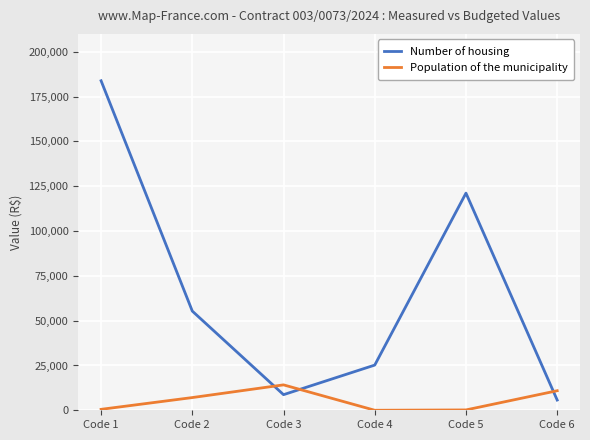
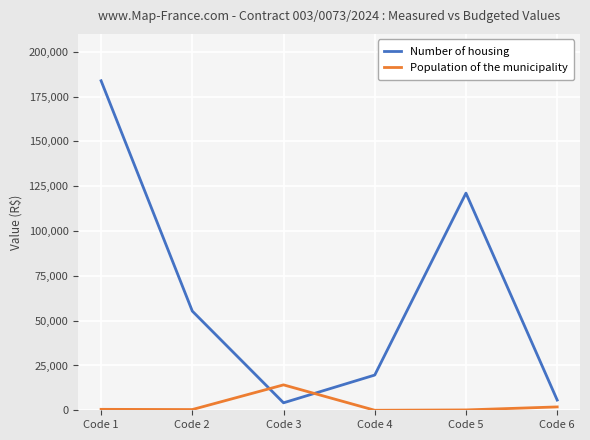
Population of the municipality, Code 2: 7,000 -> 0
Number of housing, Code 3: 9,000 -> 4,000
Number of housing, Code 4: 25,000 -> 20,000
Population of the municipality, Code 6: 11,000 -> 2,000
